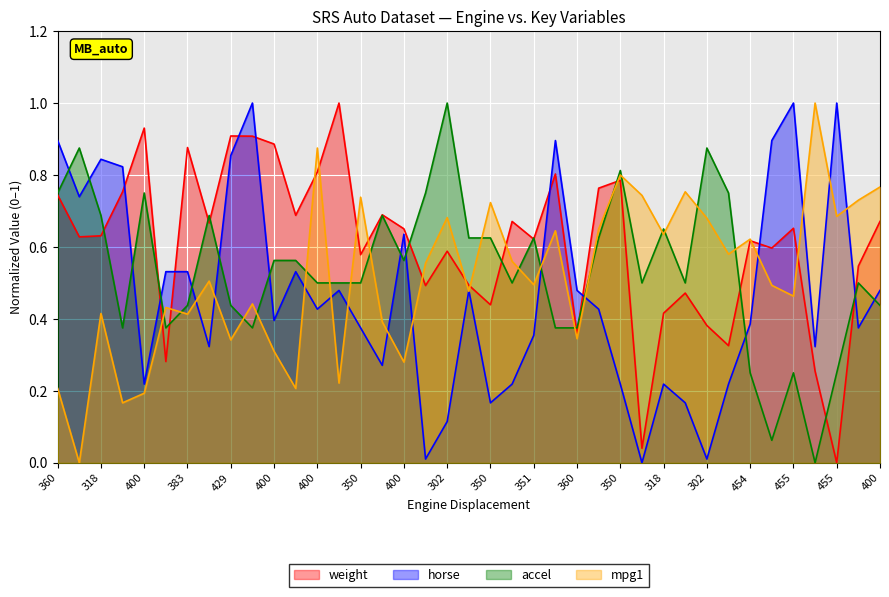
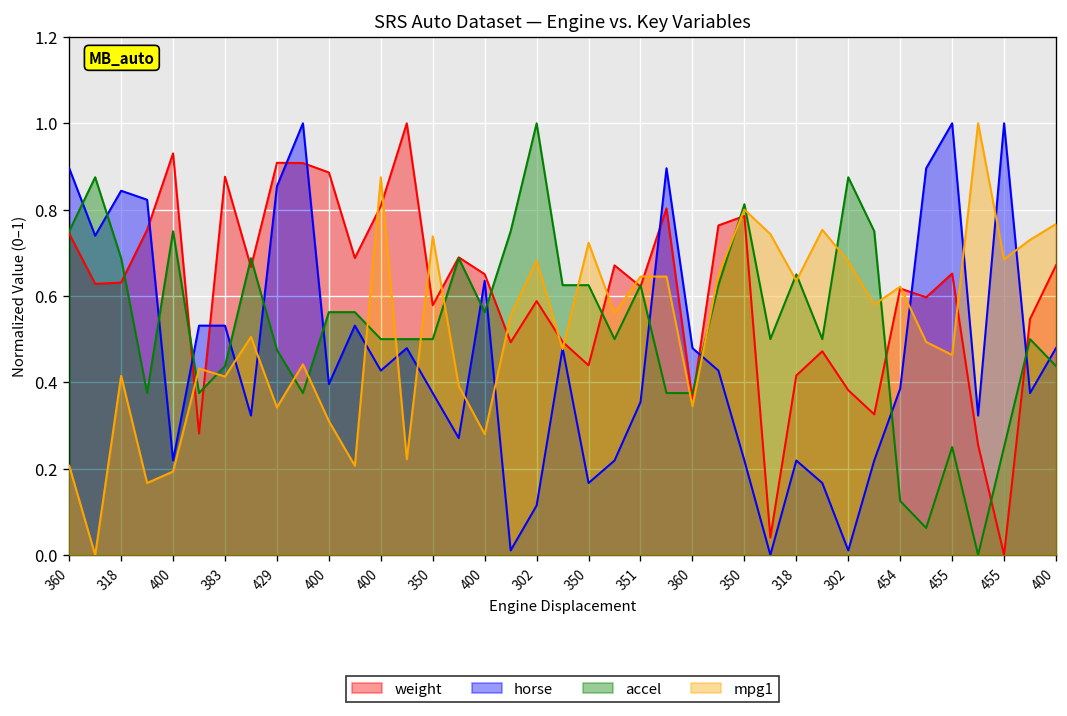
accel, 429: 0.44 -> 0.48
mpg1, 351: 0.49 -> 0.64
accel, 454: 0.25 -> 0.13
